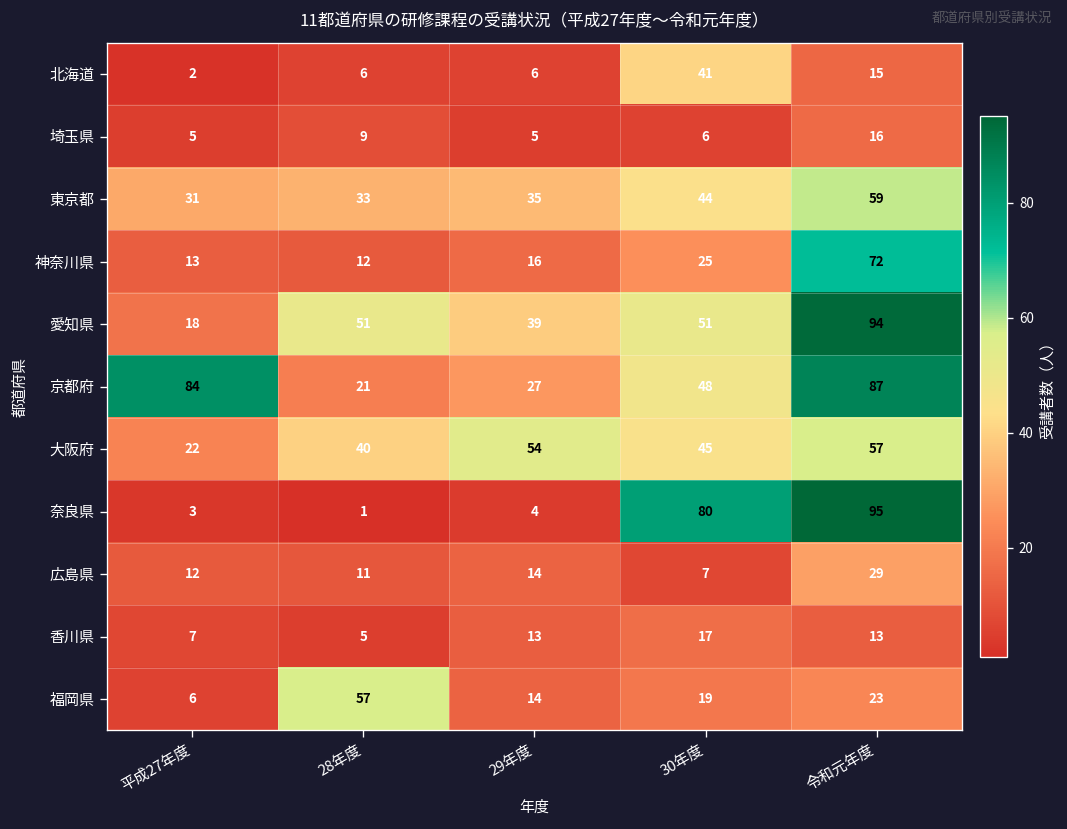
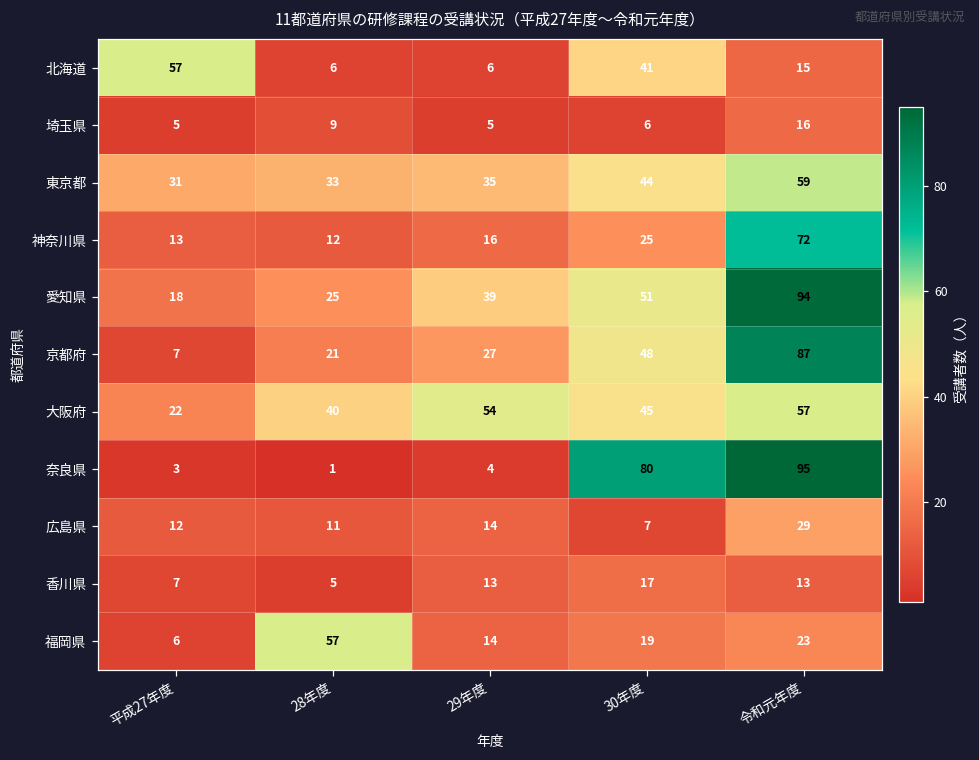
北海道, 平成27年度: 2 -> 57
愛知県, 28年度: 51 -> 25
京都府, 平成27年度: 84 -> 7
